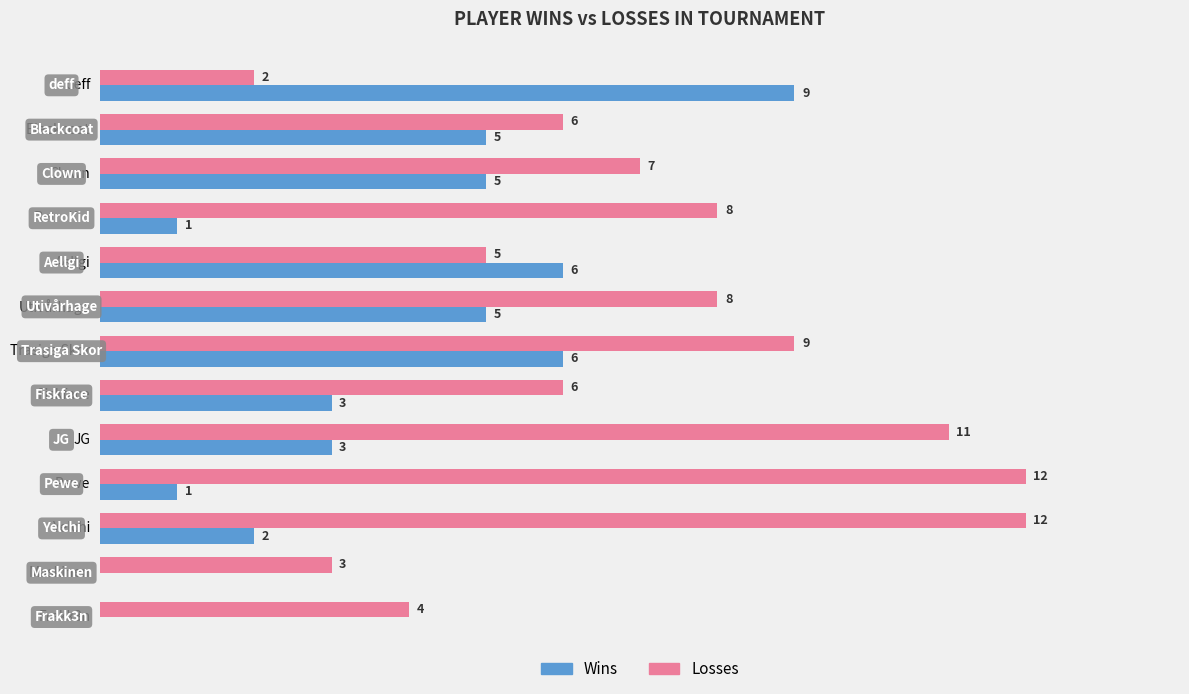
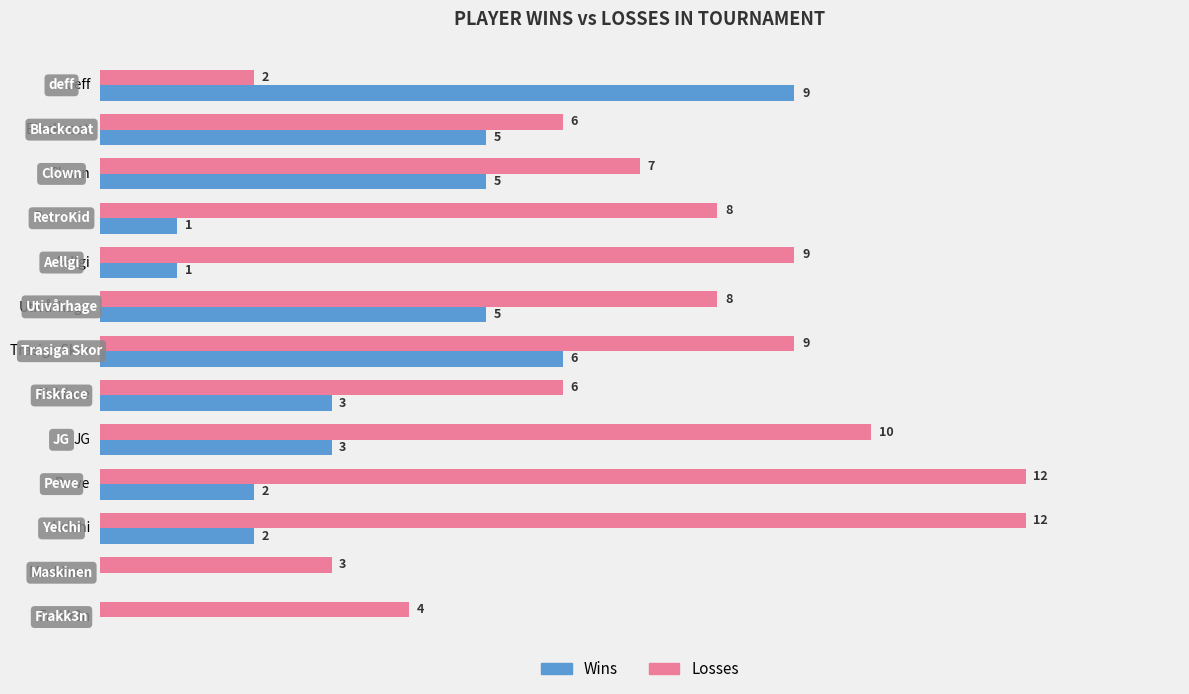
Losses, Aellgi: 5 -> 9
Wins, Aellgi: 6 -> 1
Losses, JG: 11 -> 10
Wins, Pewe: 1 -> 2
